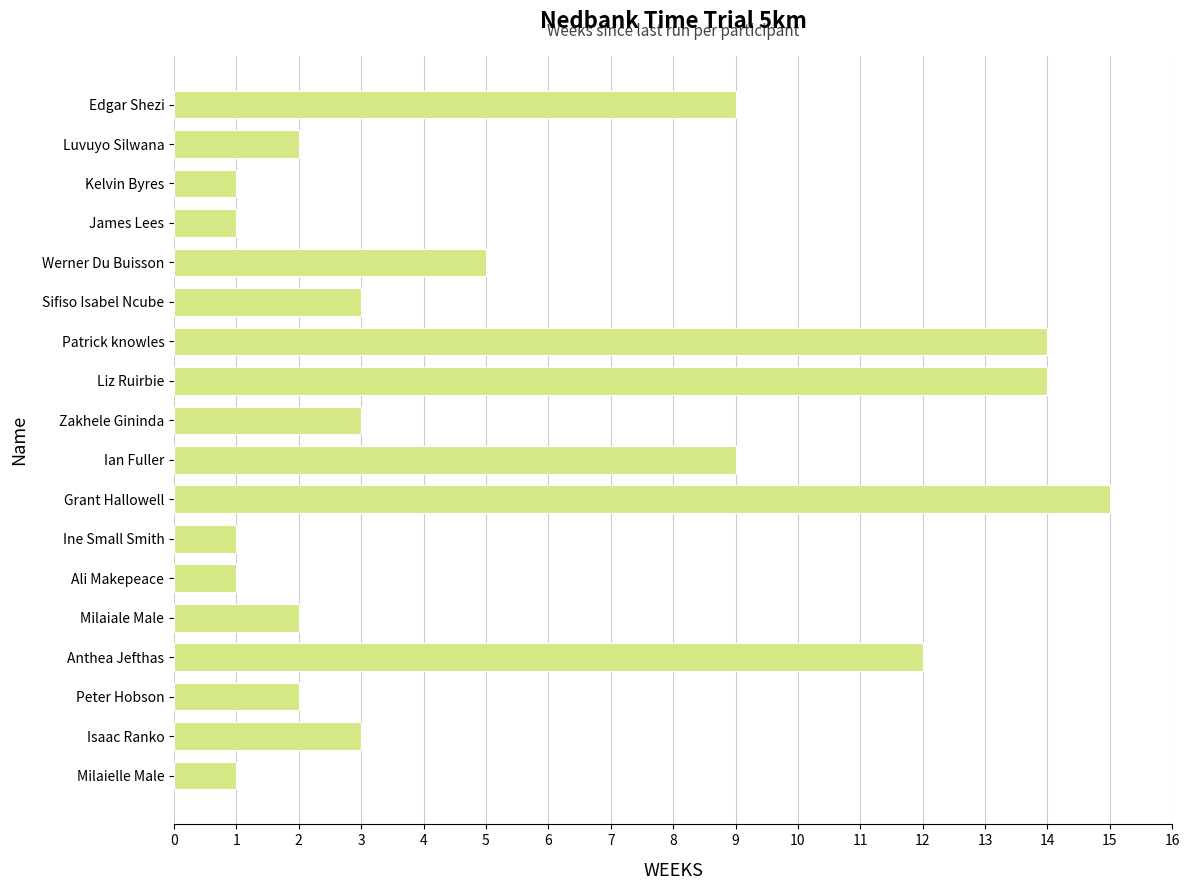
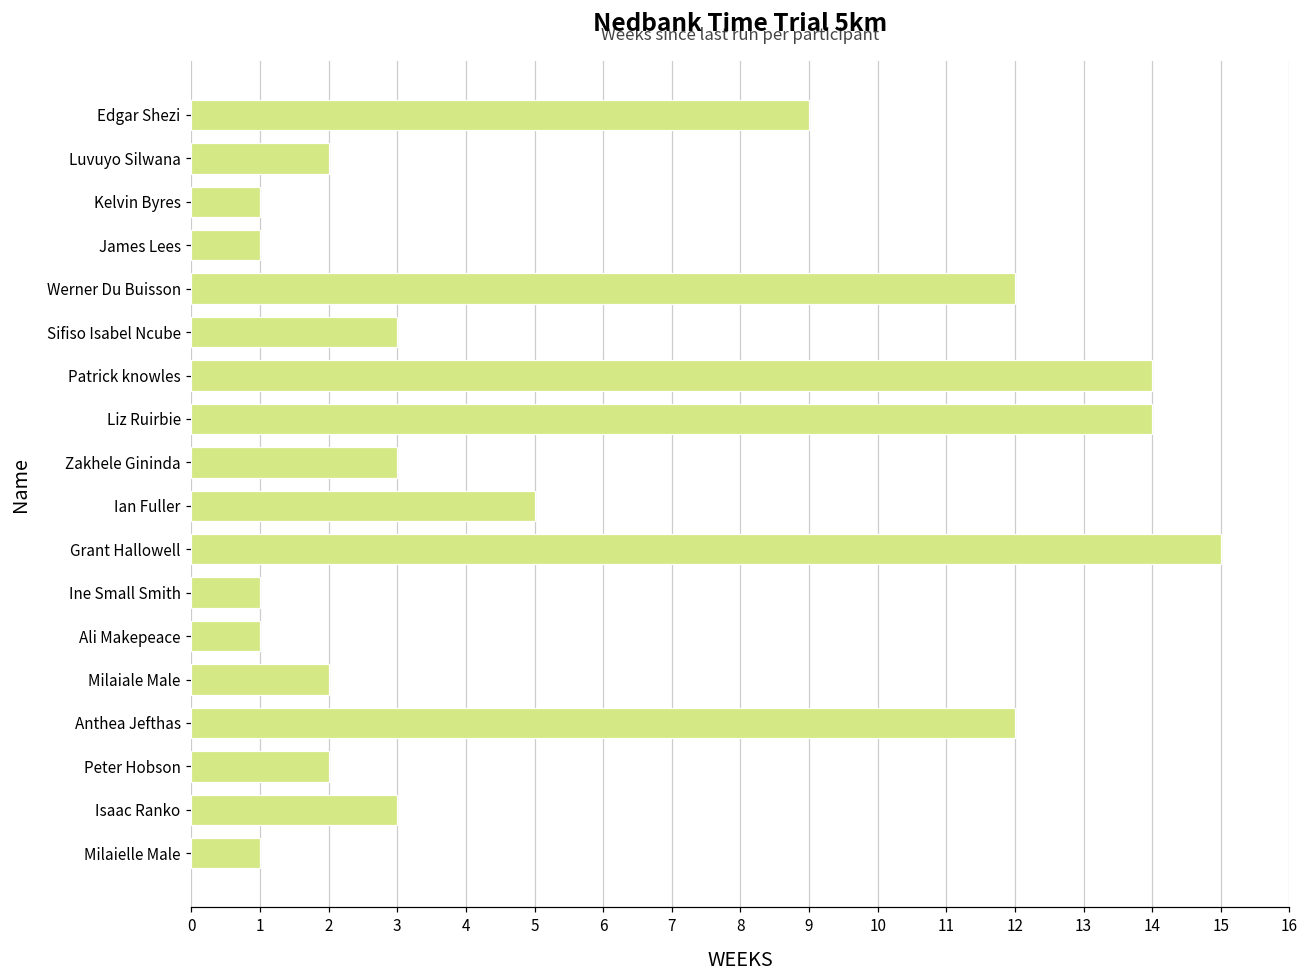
Werner Du Buisson: 5 -> 12
Ian Fuller: 9 -> 5
